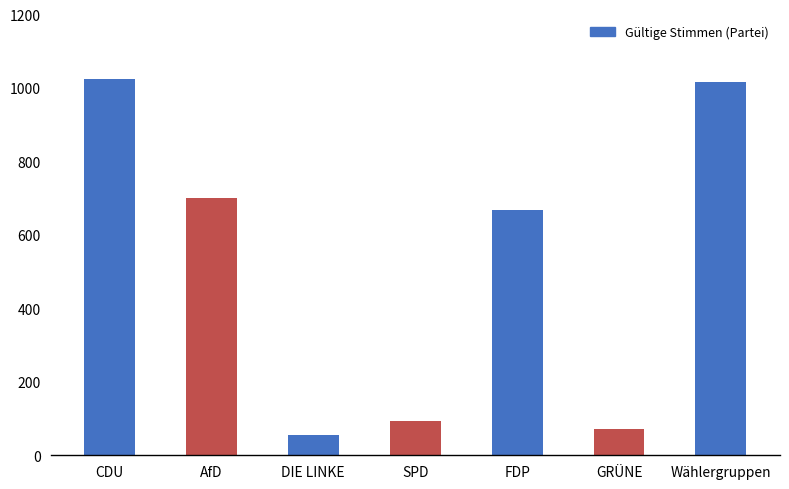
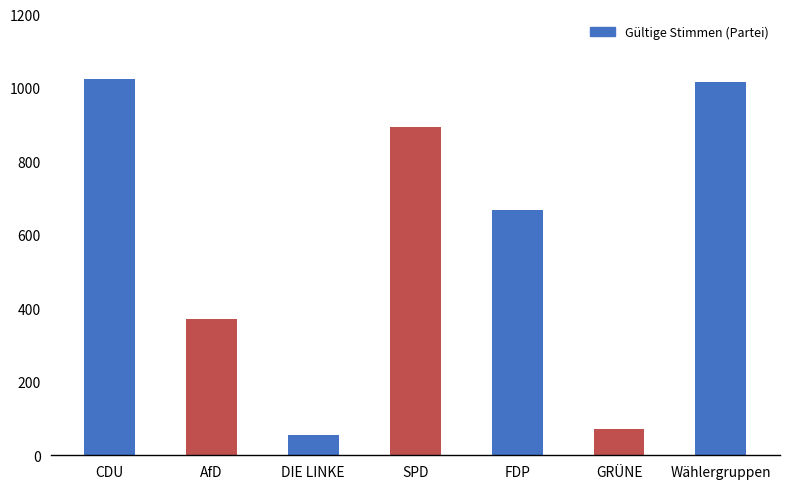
AfD: 700 -> 370
SPD: 90 -> 890
